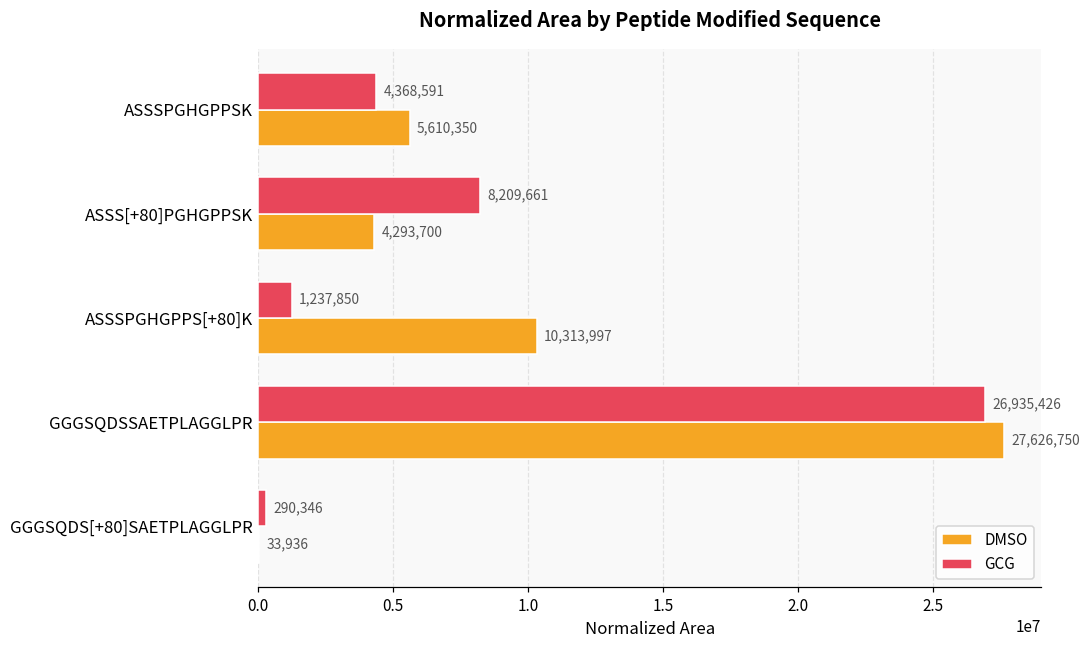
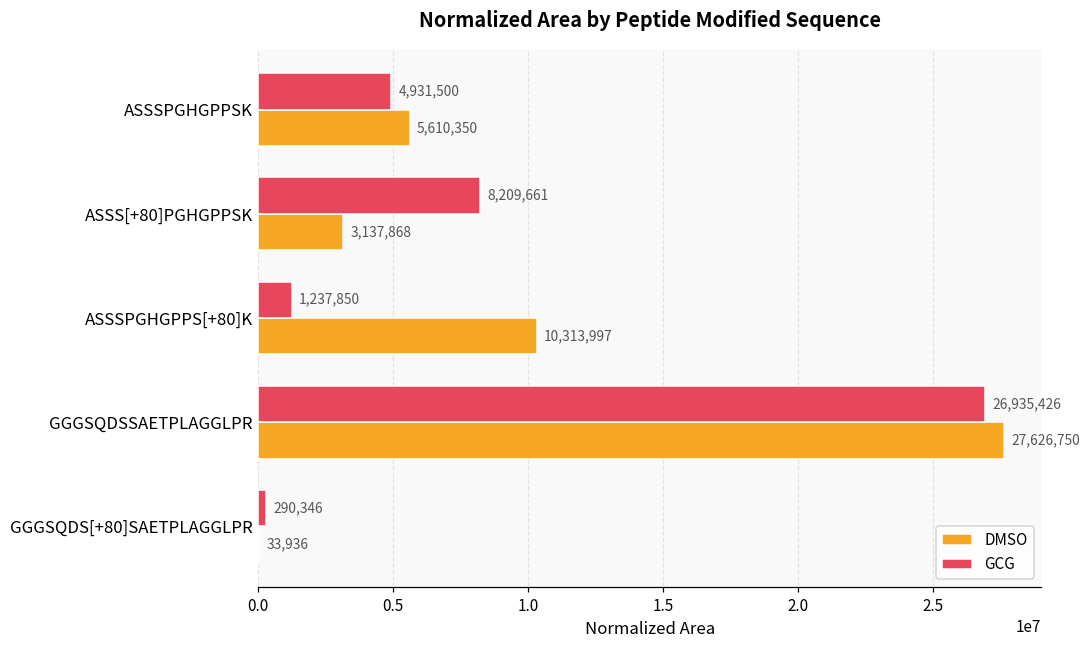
GCG, ASSSPGHGPPSK: 4,368,591 -> 4,931,500
DMSO, ASSS[+80]PGHGPPSK: 4,293,700 -> 3,137,868
